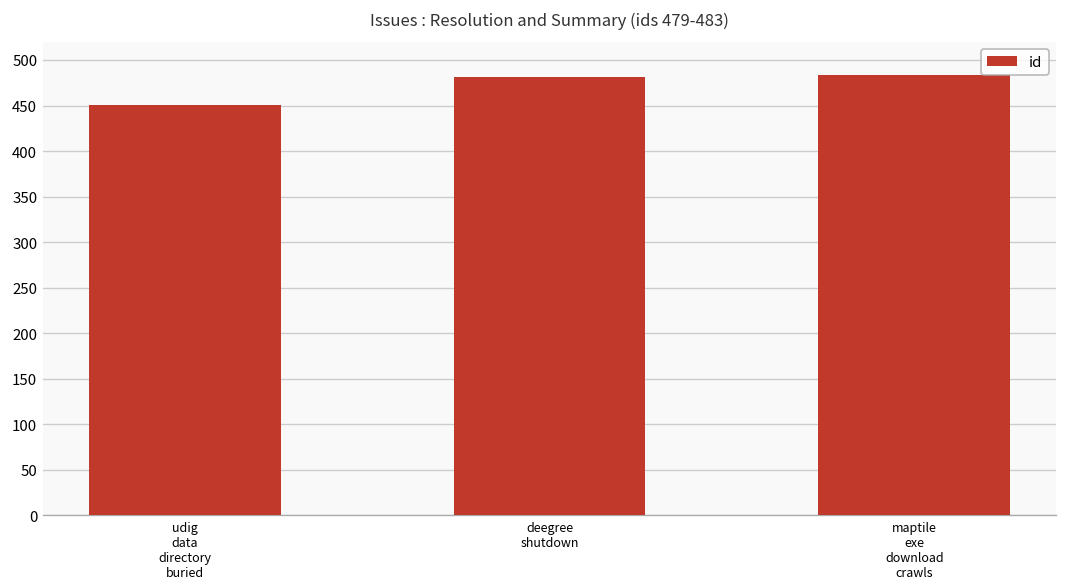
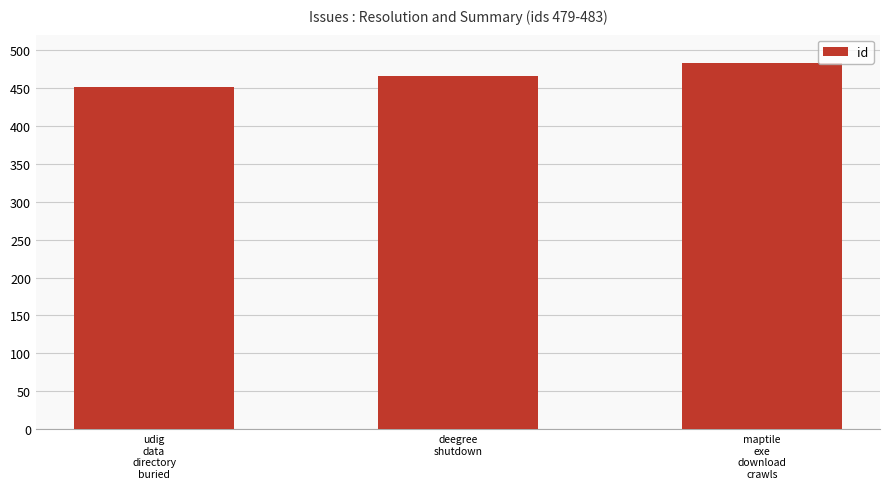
deegree shutdown: 480 -> 470
